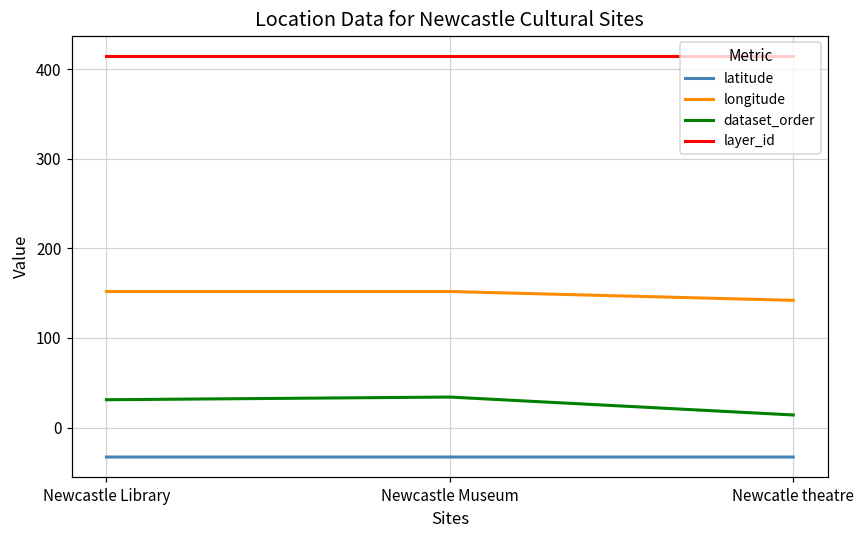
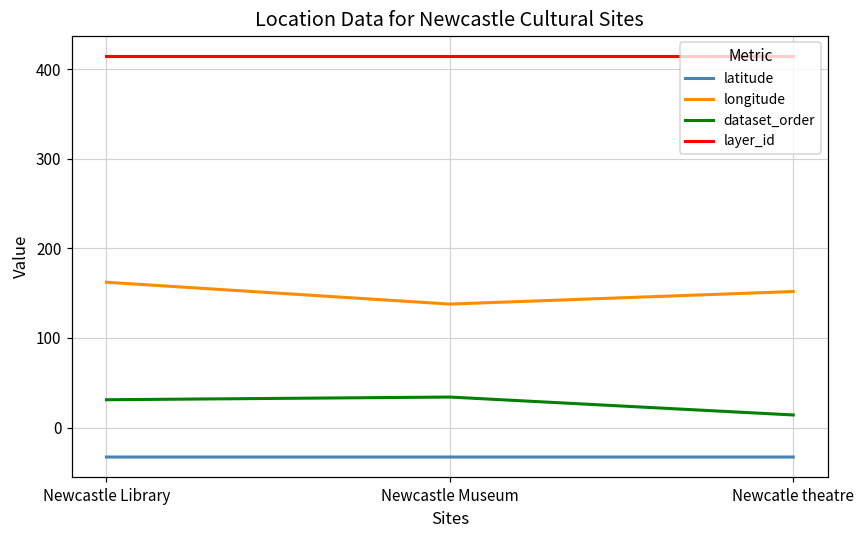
longitude, Newcastle Library: 150 -> 160
longitude, Newcastle Museum: 150 -> 140
longitude, Newcatle theatre: 140 -> 150
